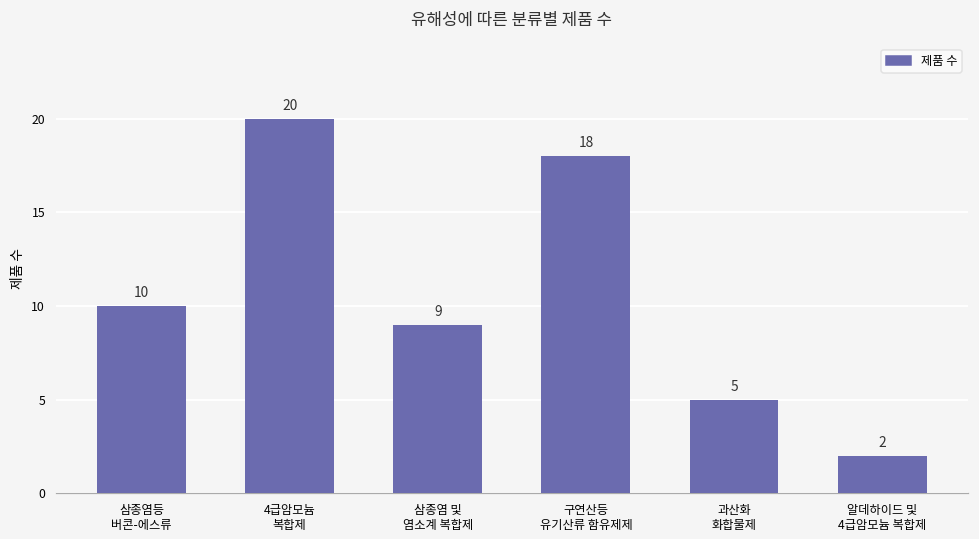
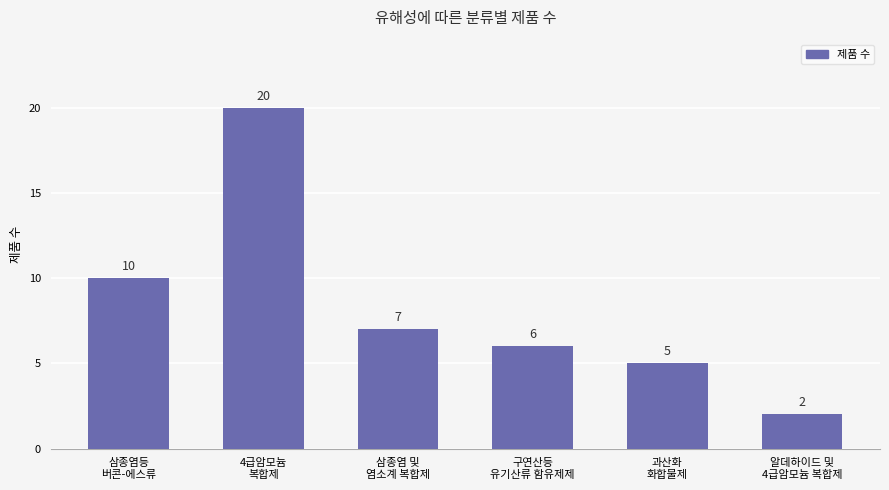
삼종염 및 염소계 복합제: 9 -> 7
구연산등 유기산류 함유제제: 18 -> 6
